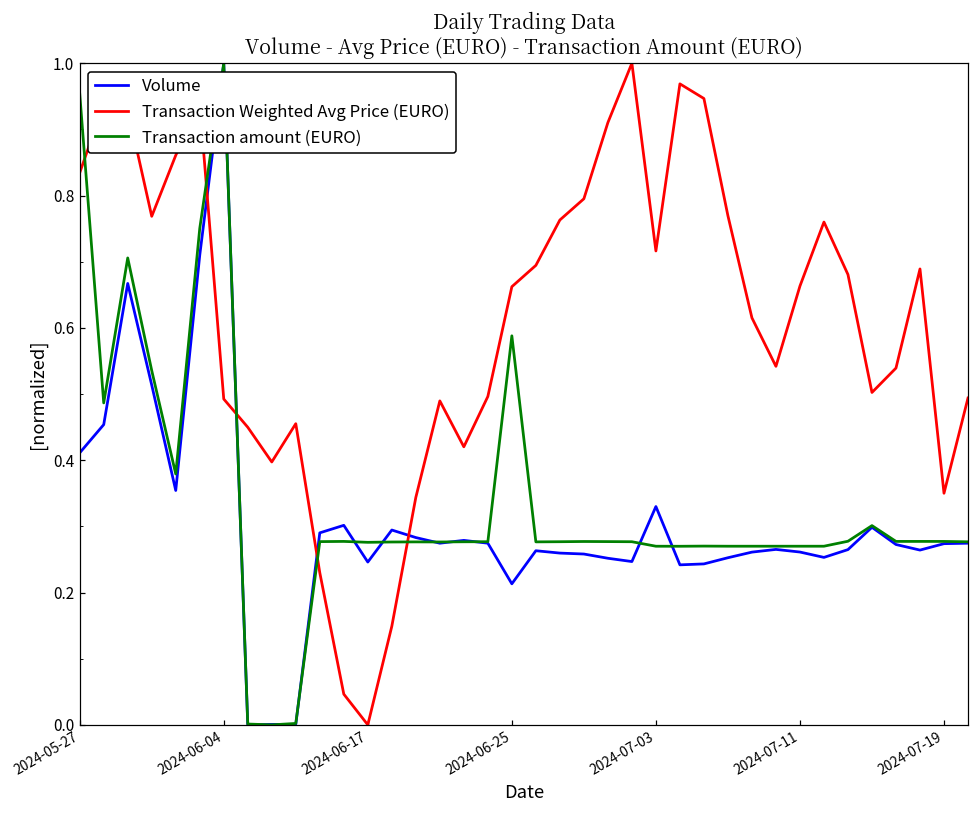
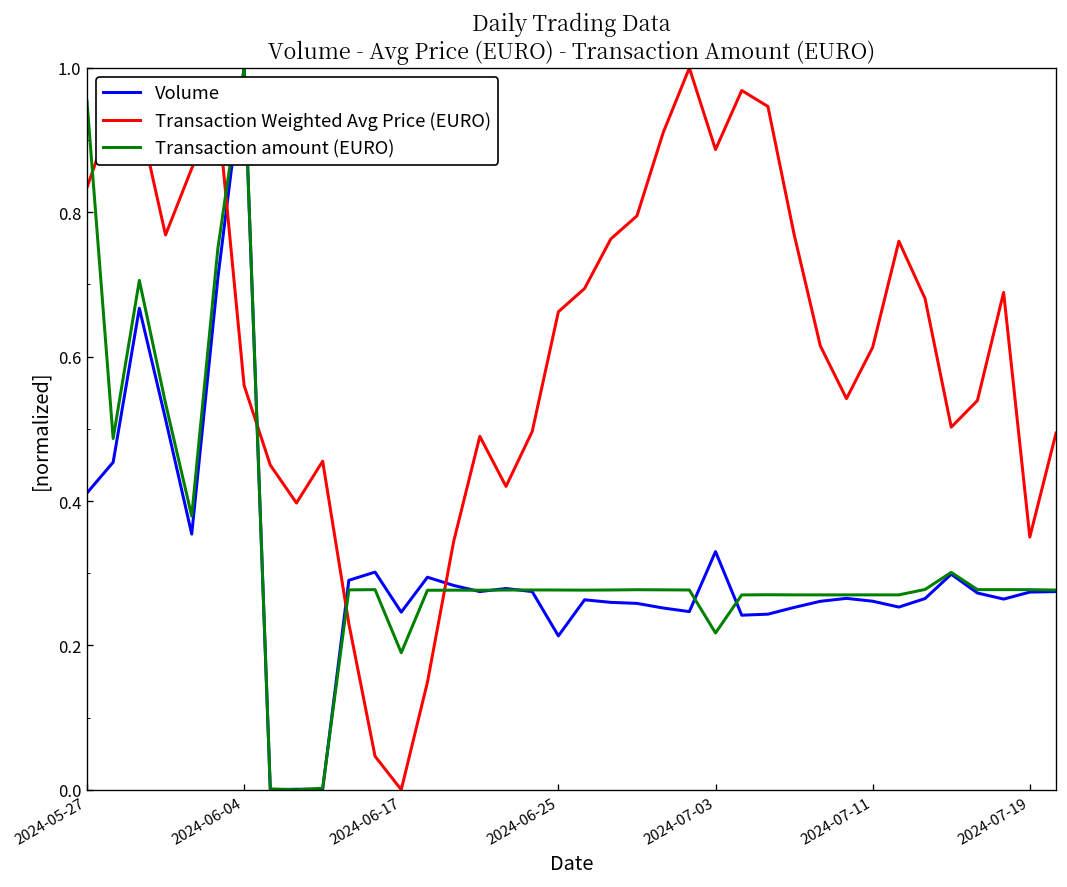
Transaction Weighted Avg Price (EURO), 2024-06-04: 0.49 -> 0.56
Transaction amount (EURO), 2024-06-17: 0.28 -> 0.19
Transaction amount (EURO), 2024-06-25: 0.59 -> 0.28
Transaction Weighted Avg Price (EURO), 2024-07-03: 0.72 -> 0.89
Transaction amount (EURO), 2024-07-03: 0.27 -> 0.22
Transaction Weighted Avg Price (EURO), 2024-07-11: 0.66 -> 0.61
